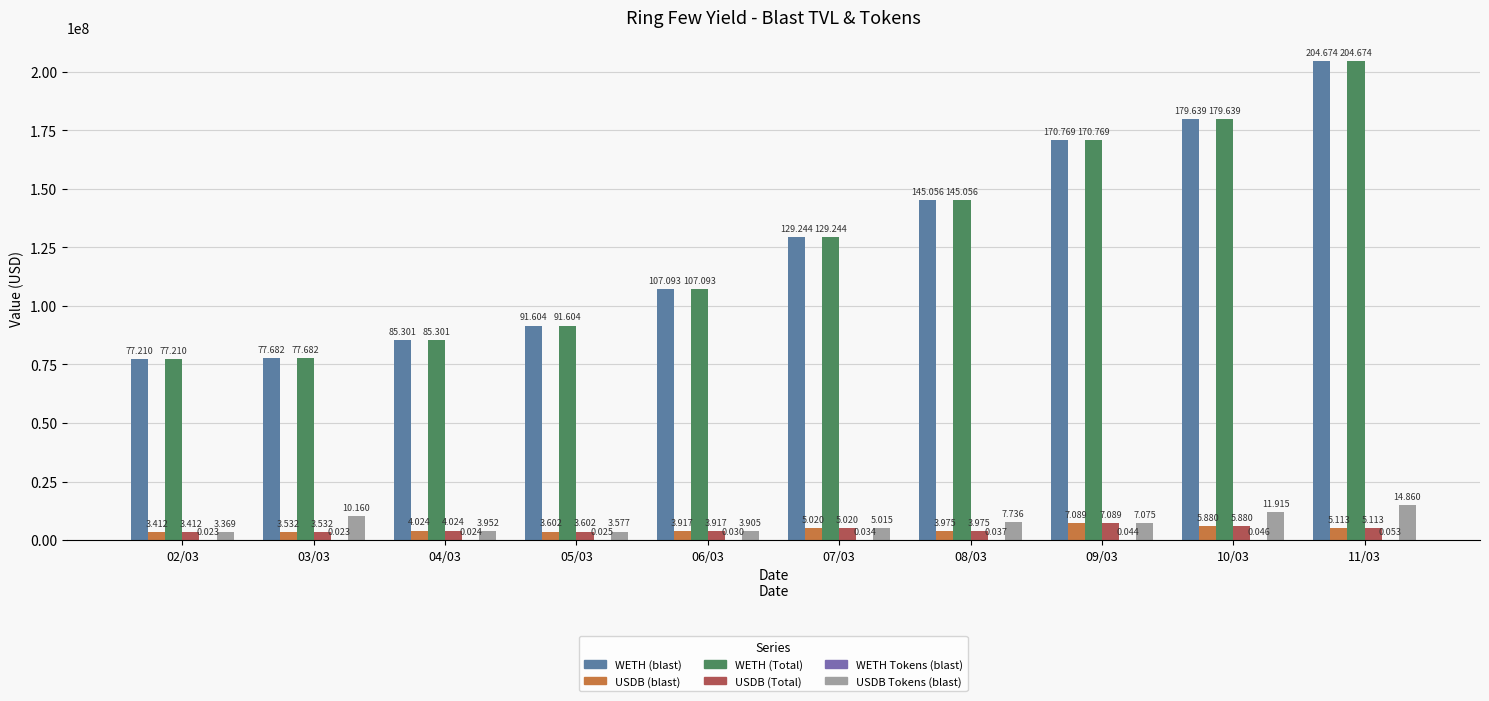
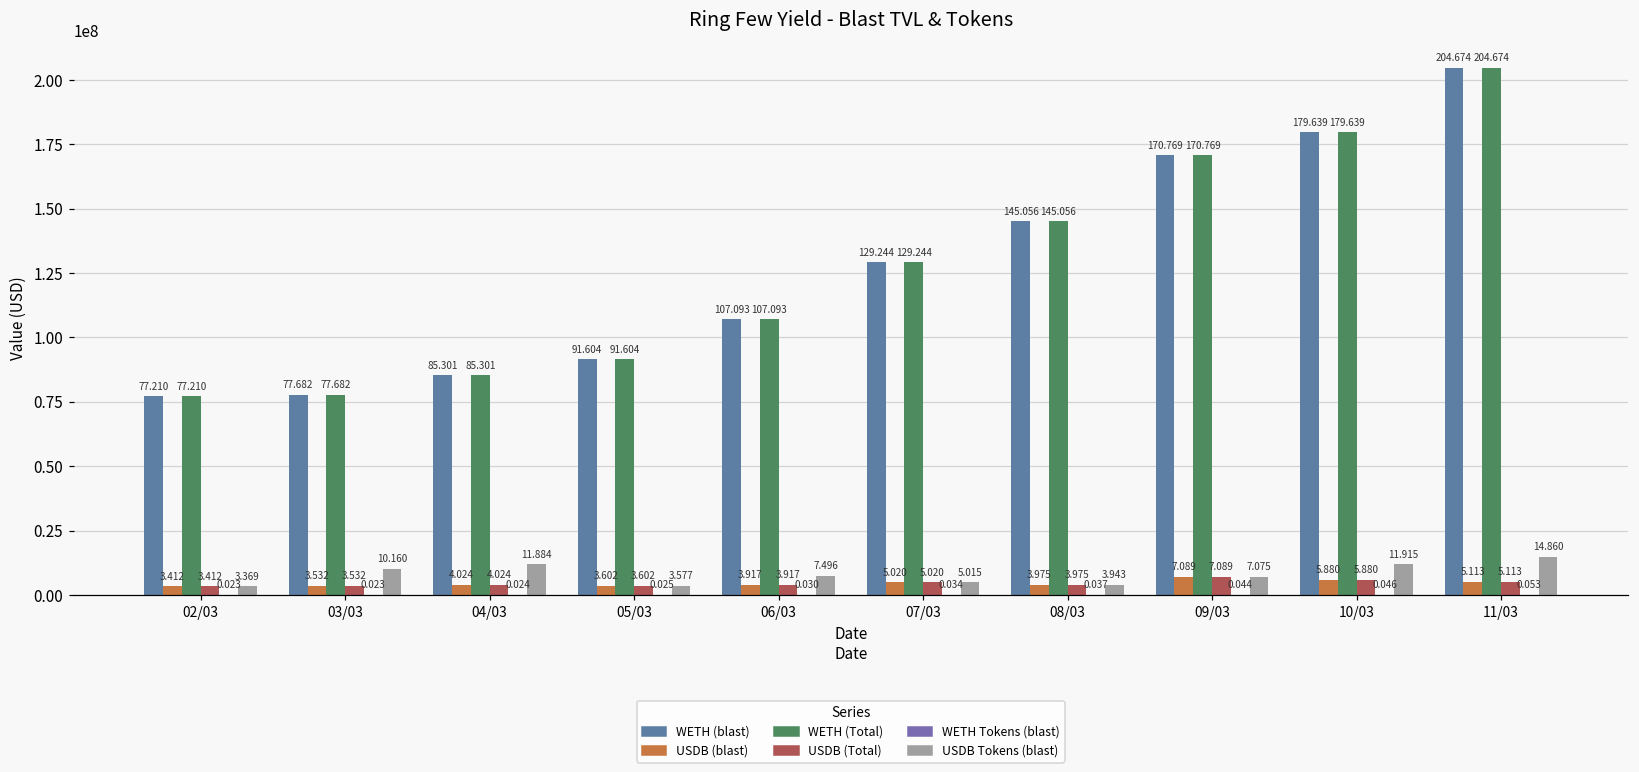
USDB Tokens (blast), 04/03: 3.952 -> 11.884
USDB Tokens (blast), 06/03: 3.905 -> 7.496
USDB Tokens (blast), 08/03: 7.736 -> 3.943
